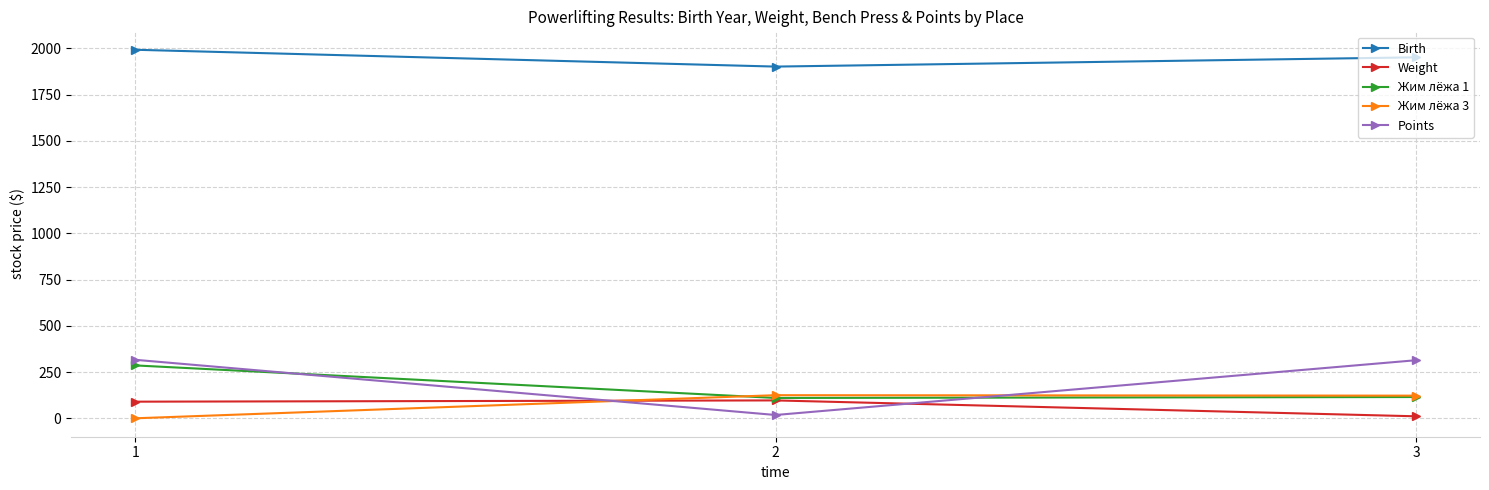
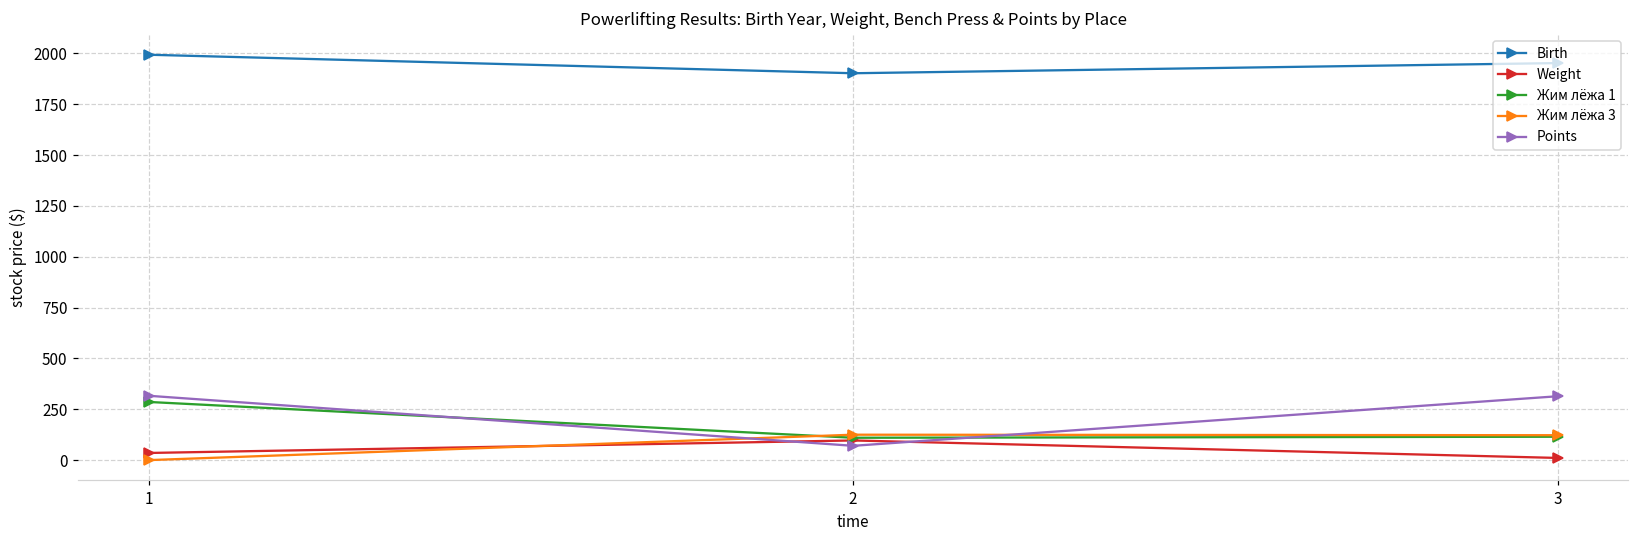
Weight, 1: 90 -> 40
Points, 2: 20 -> 70
